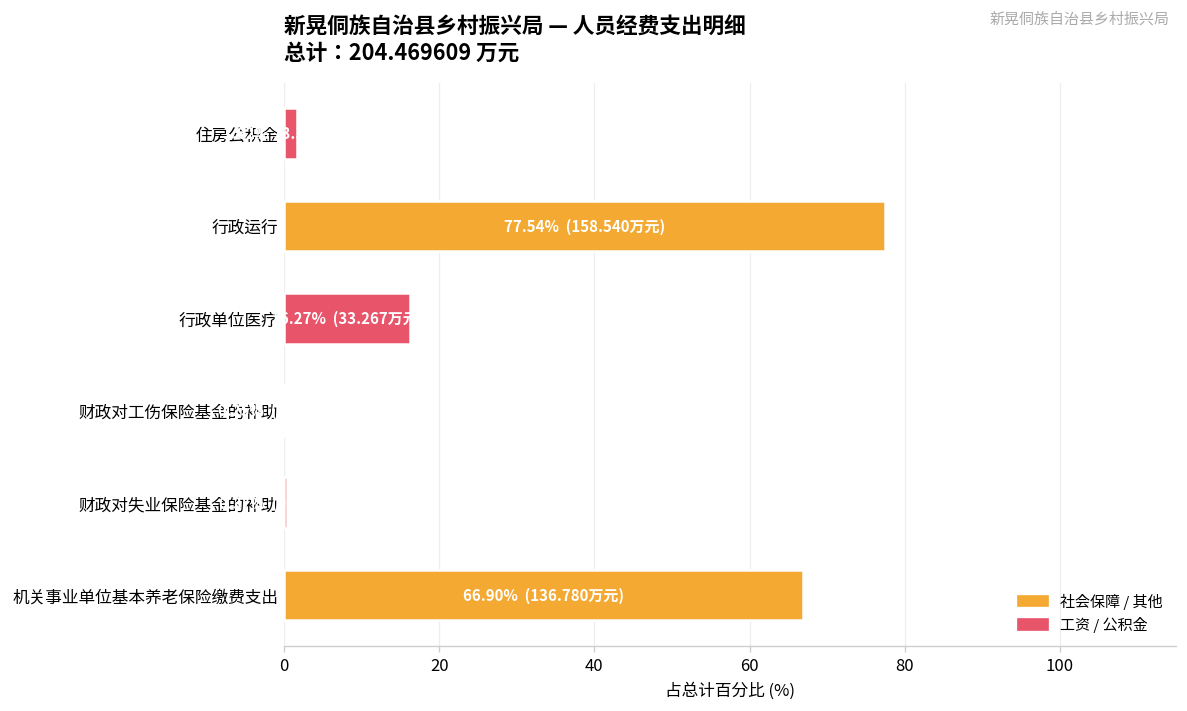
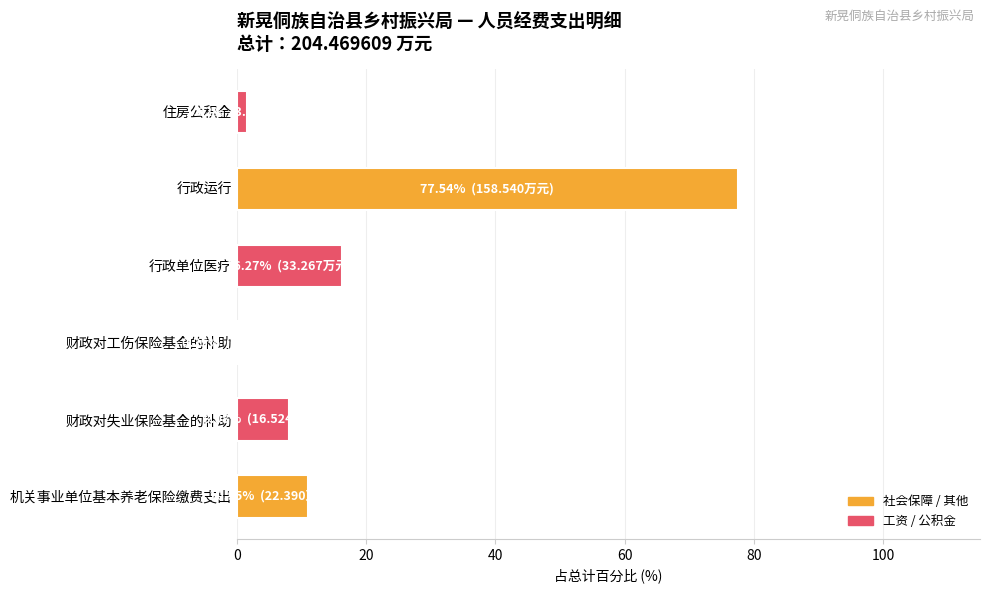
财政对失业保险基金的补助: 0 -> 8
机关事业单位基本养老保险缴费支出: 66.90% (136.780万元) -> 10.95% (22.390万元)
